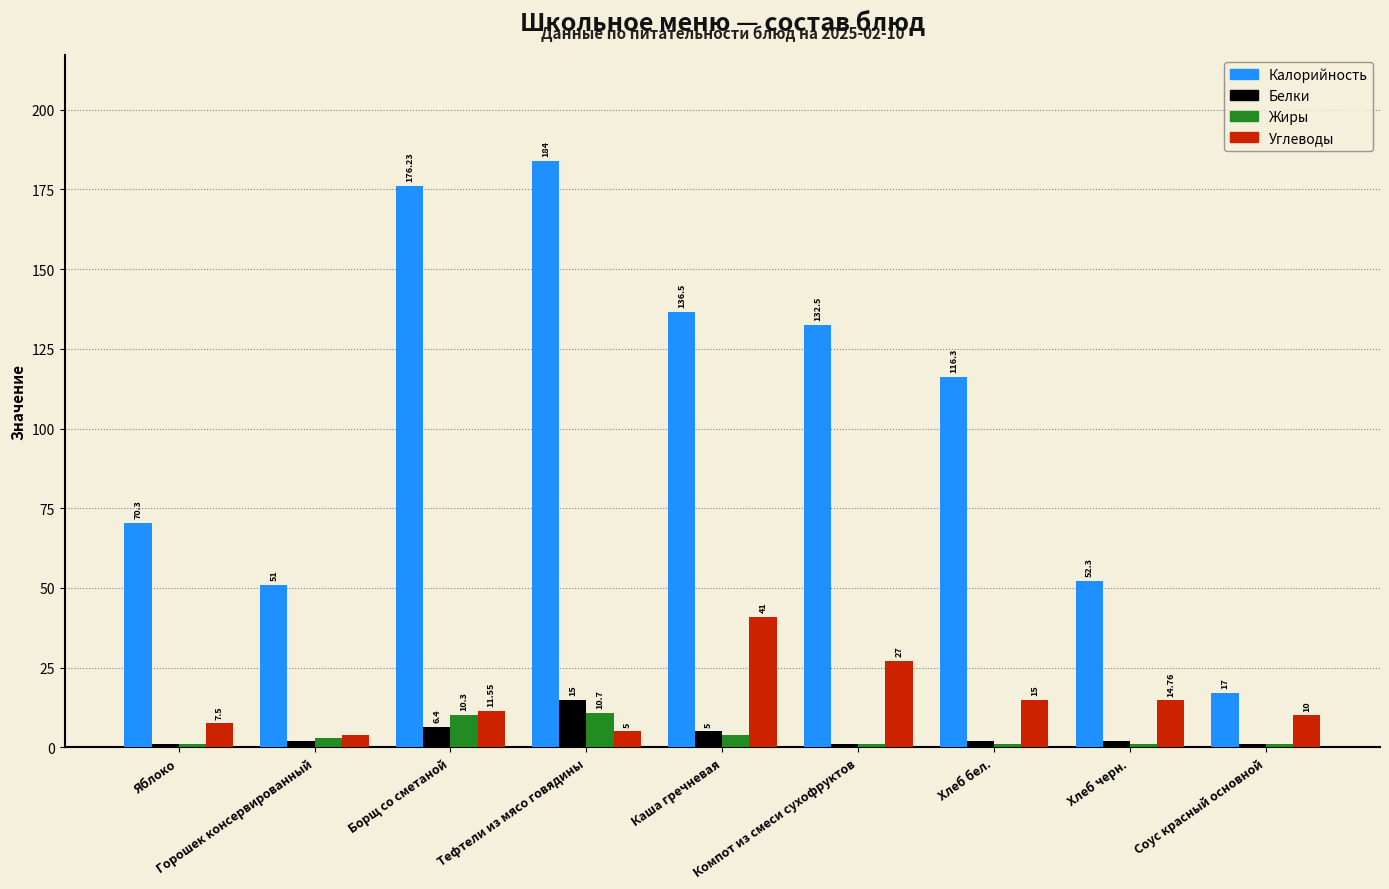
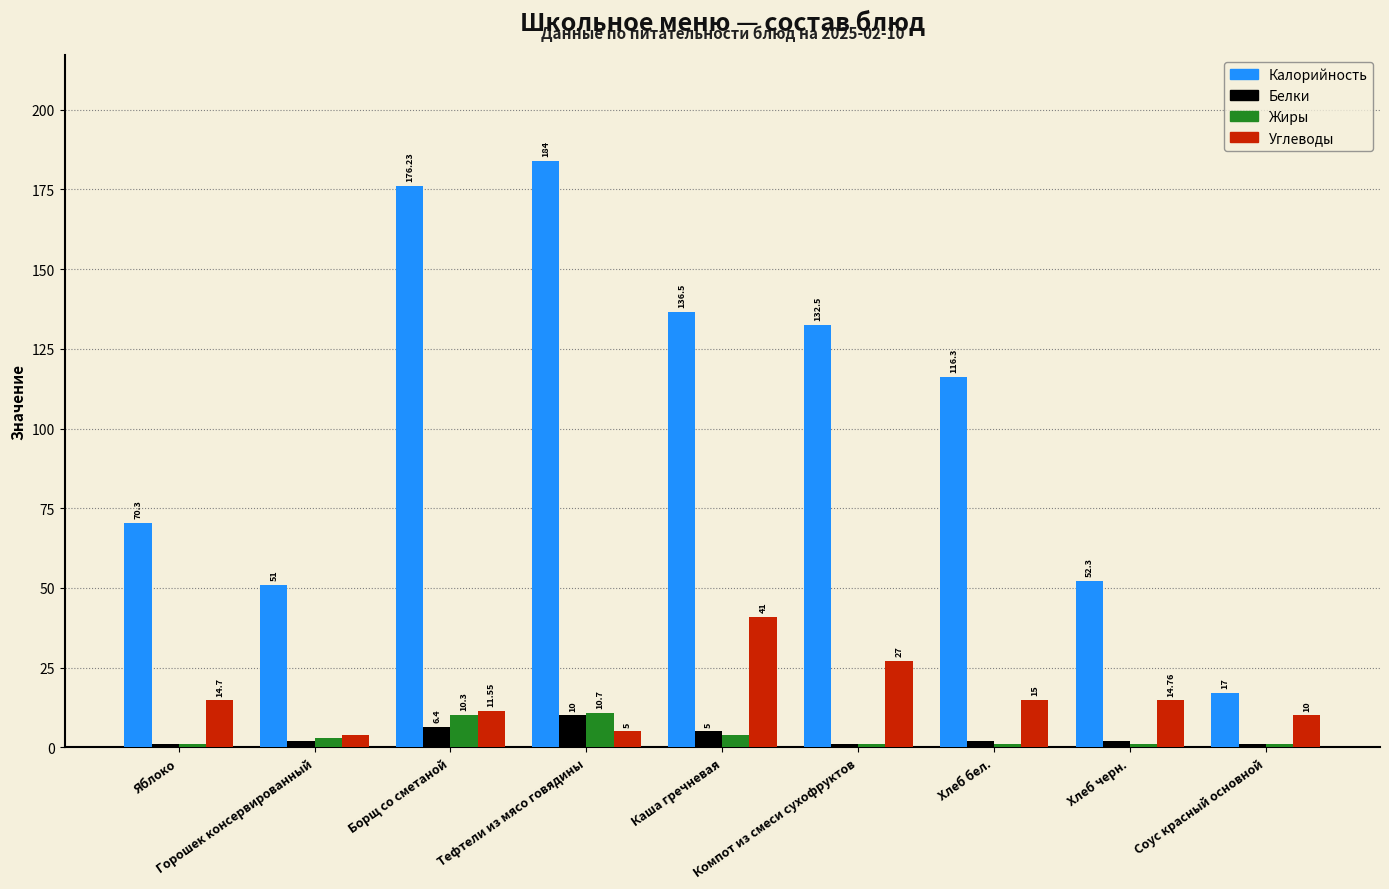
Углеводы, Яблоко: 7.5 -> 14.7
Белки, Тефтели из мясо говядины: 15 -> 10
